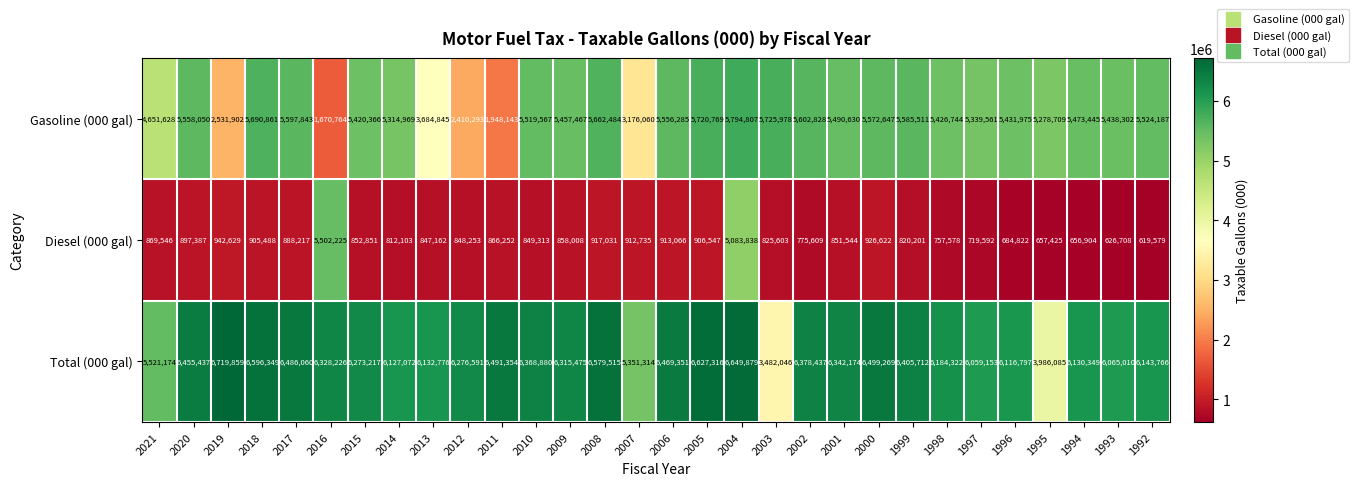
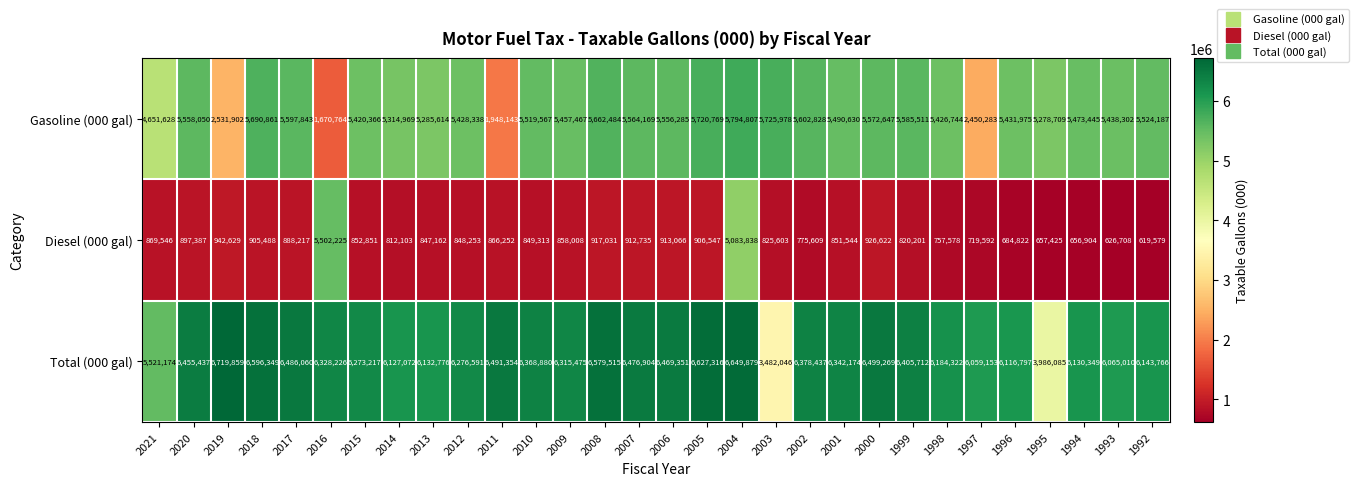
Gasoline (000 gal), 2013: 3,684,845 -> 5,285,614
Gasoline (000 gal), 2012: 2,410,293 -> 5,428,338
Gasoline (000 gal), 2007: 3,176,060 -> 5,564,169
Gasoline (000 gal), 1997: 5,339,561 -> 2,450,283
Total (000 gal), 2007: 5,351,314 -> 6,476,904
